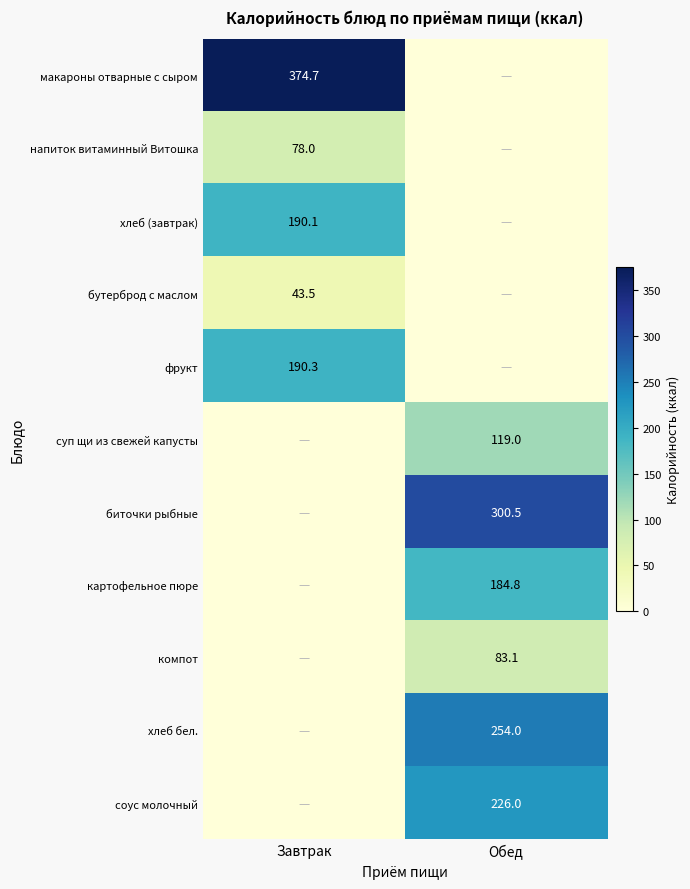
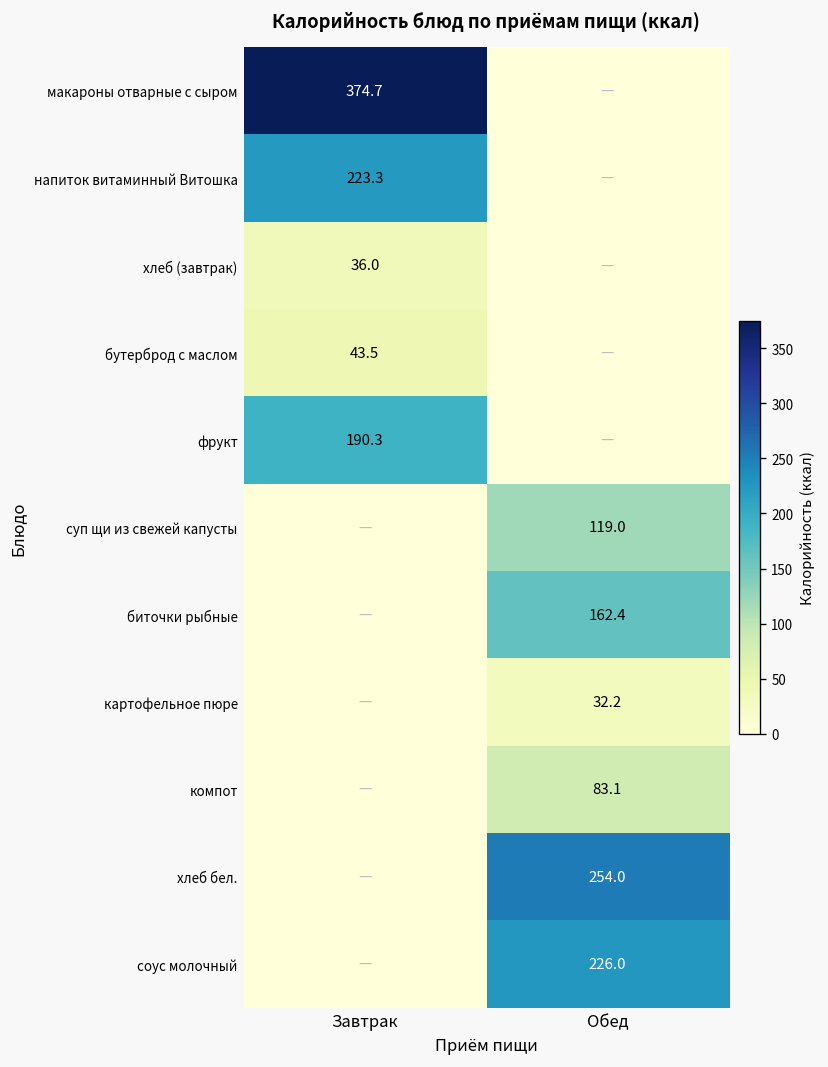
напиток витаминный Витошка, Завтрак: 78.0 -> 223.3
хлеб (завтрак), Завтрак: 190.1 -> 36.0
биточки рыбные, Обед: 300.5 -> 162.4
картофельное пюре, Обед: 184.8 -> 32.2
